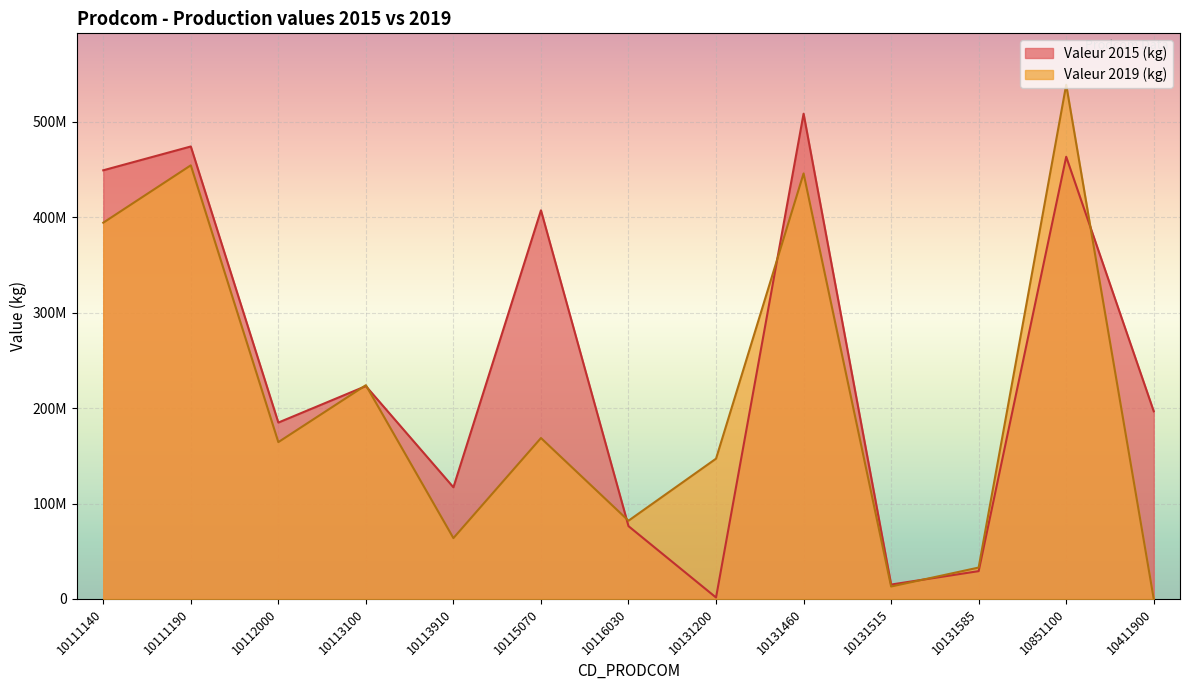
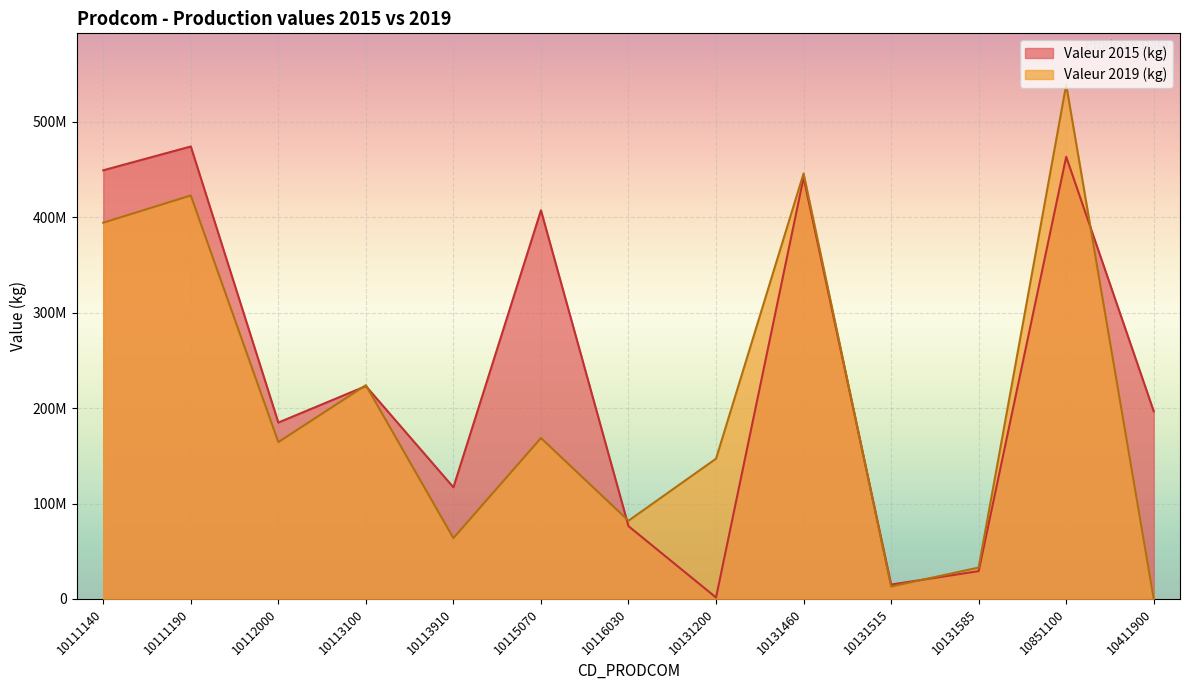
Valeur 2019 (kg), 10111190: 450000000 -> 420000000
Valeur 2015 (kg), 10131460: 510000000 -> 440000000
